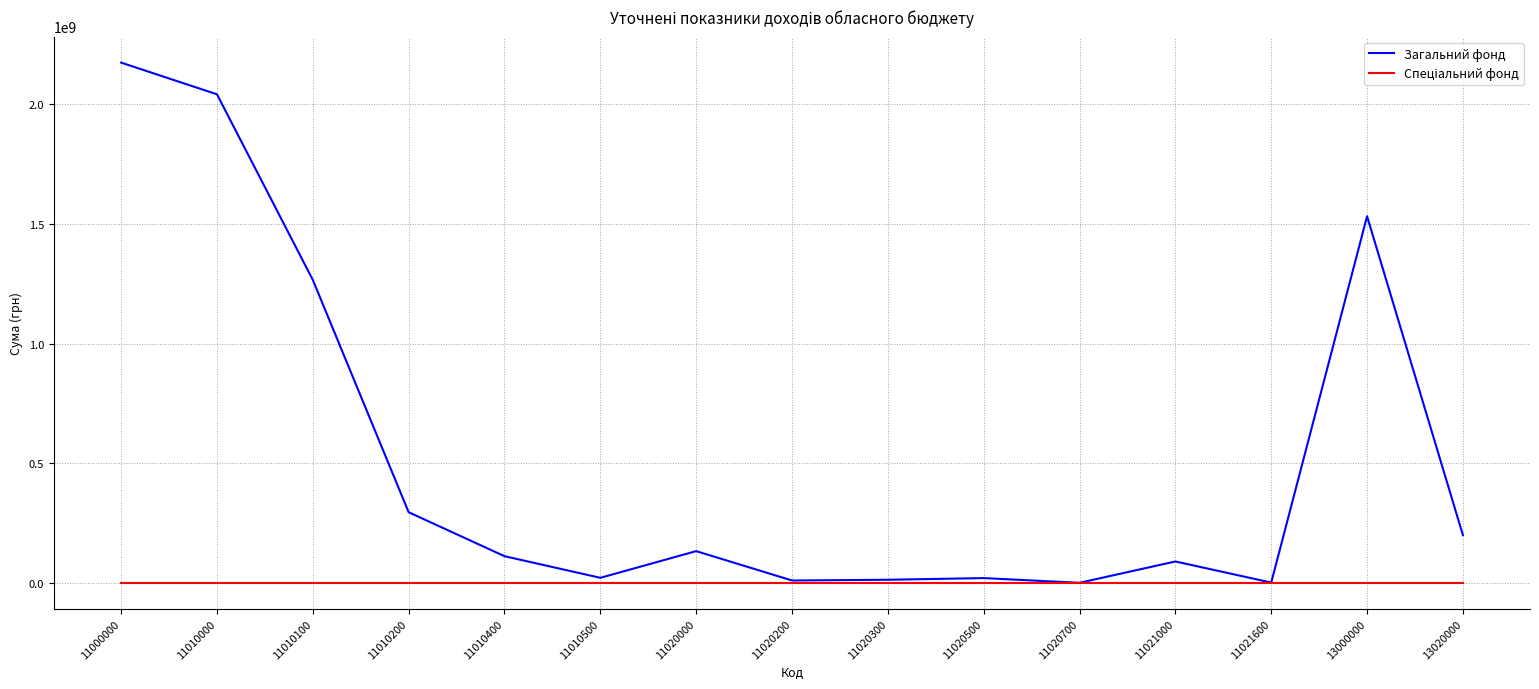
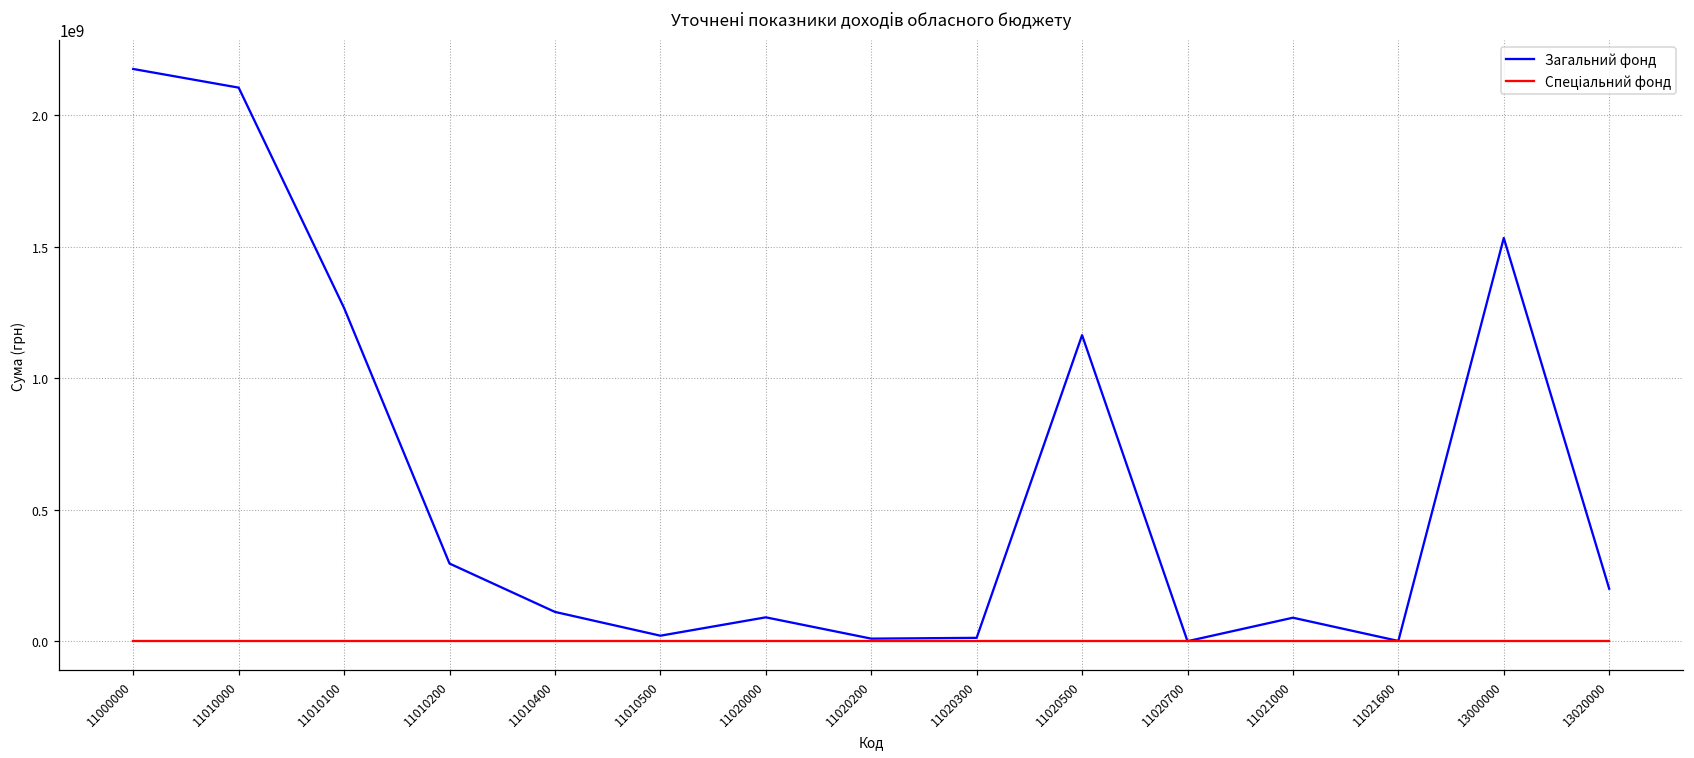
Загальний фонд, 11010000: 2040000000 -> 2100000000
Загальний фонд, 11020000: 130000000 -> 90000000
Загальний фонд, 11020500: 20000000 -> 1160000000
